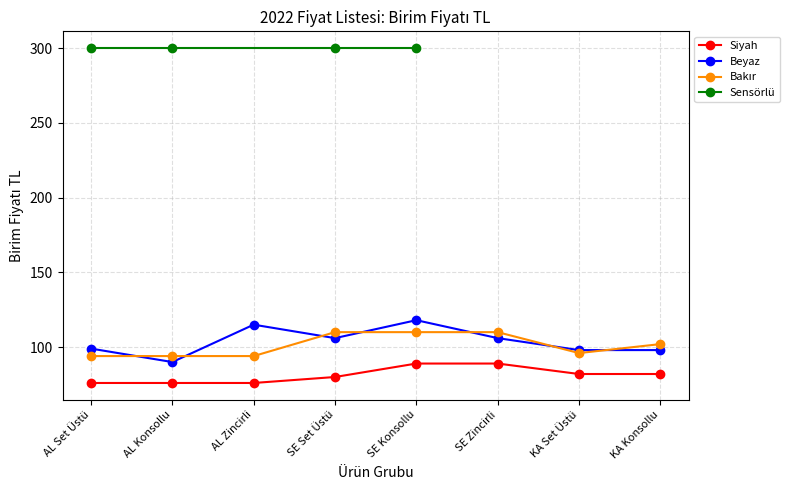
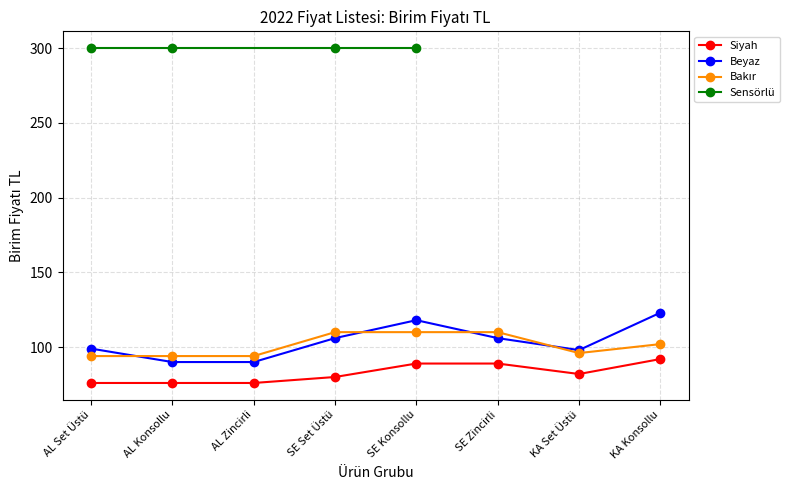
Beyaz, AL Zincirli: 115 -> 90
Siyah, KA Konsollu: 82 -> 92
Beyaz, KA Konsollu: 98 -> 123
